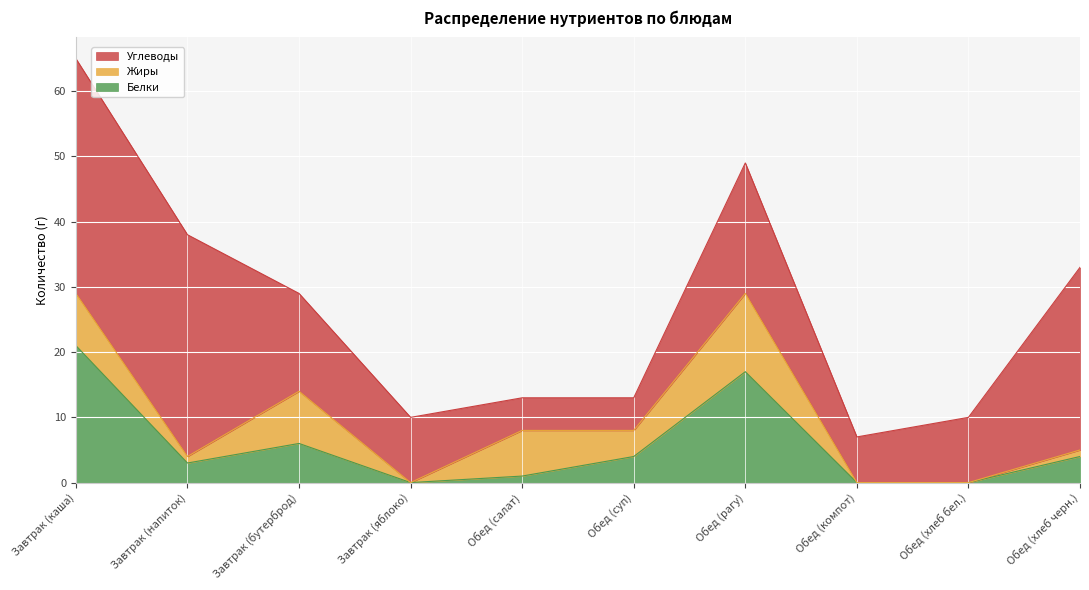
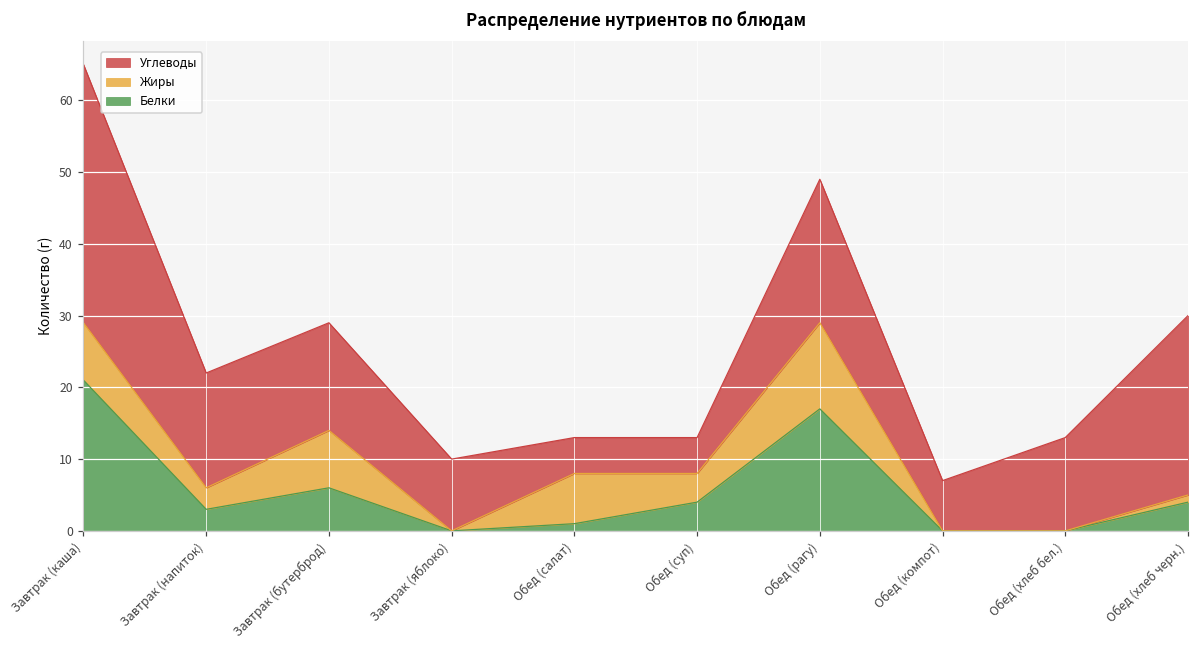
Жиры, Завтрак (напиток): 1 -> 3
Углеводы, Завтрак (напиток): 34 -> 16
Углеводы, Обед (хлеб бел.): 10 -> 13
Углеводы, Обед (хлеб черн.): 28 -> 25
